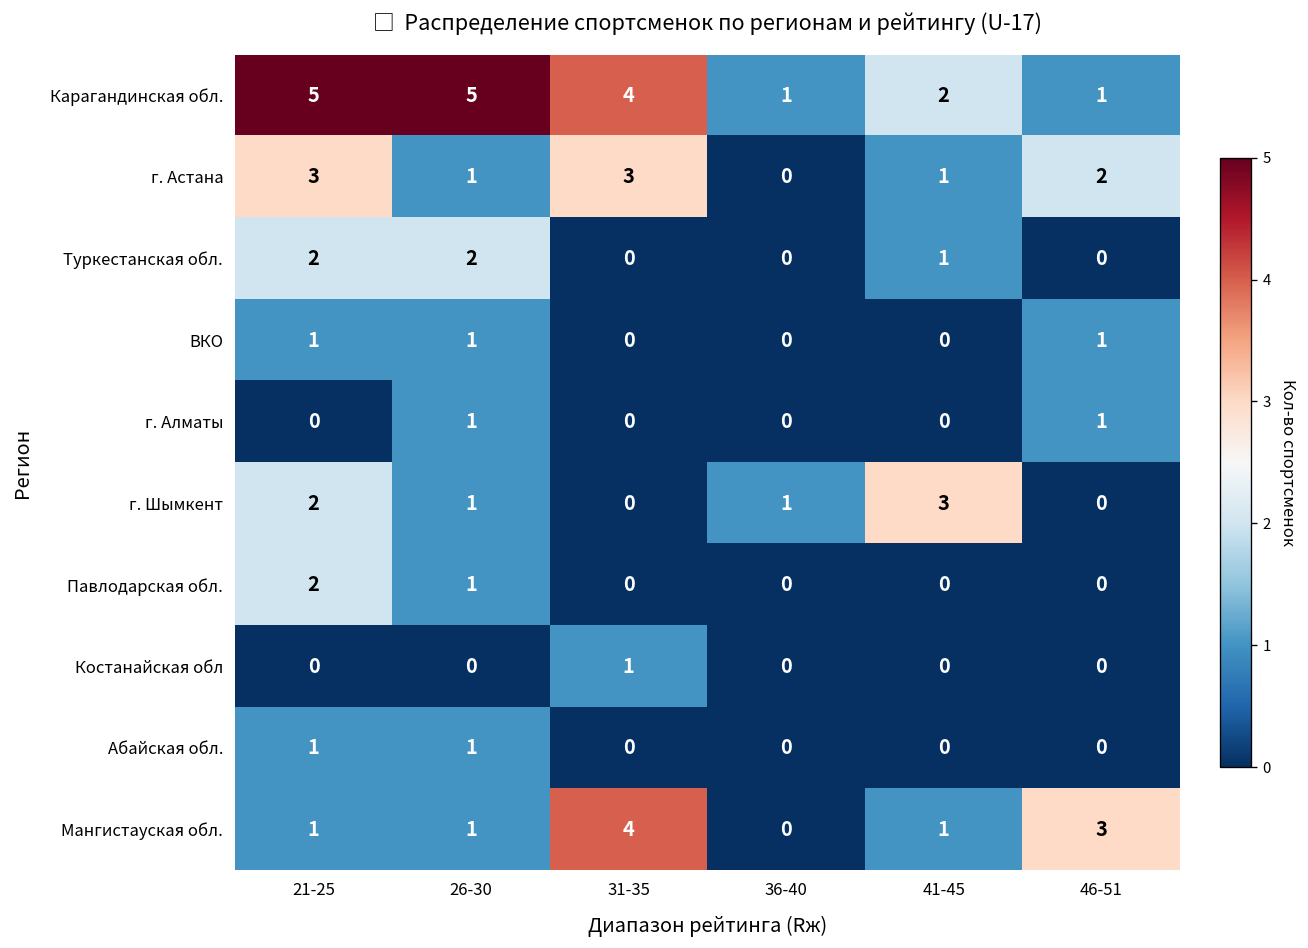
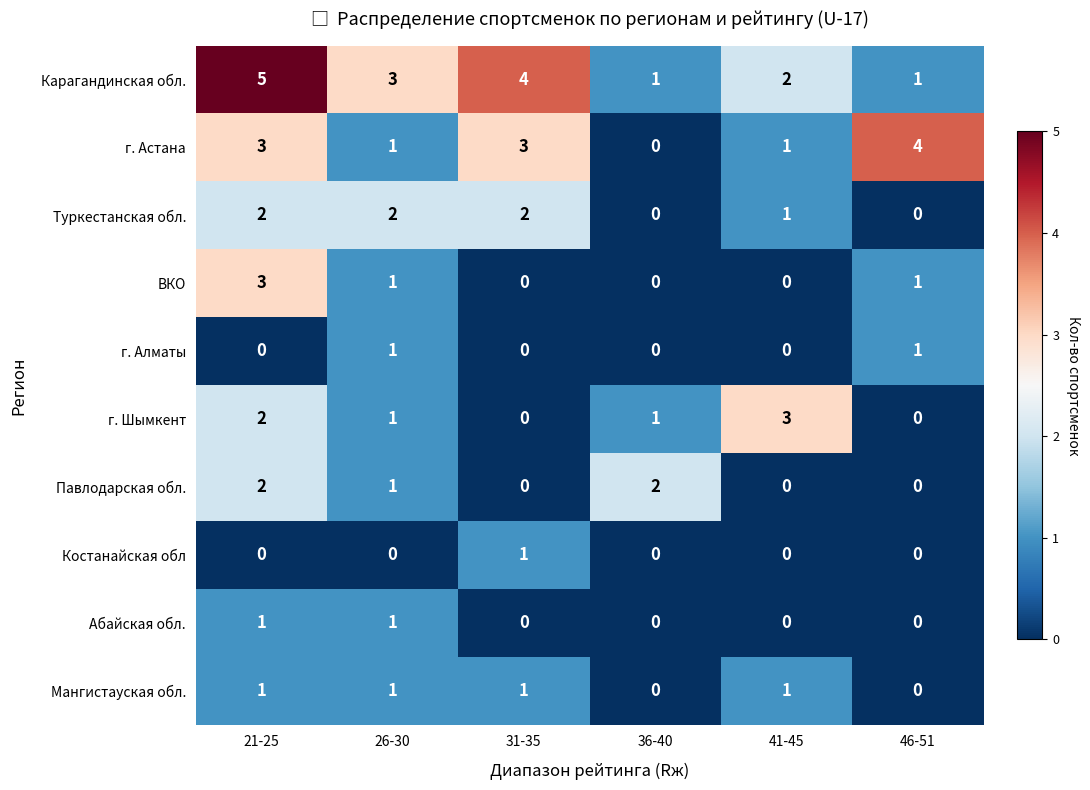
Карагандинская обл., 26-30: 5 -> 3
г. Астана, 46-51: 2 -> 4
Туркестанская обл., 31-35: 0 -> 2
ВКО, 21-25: 1 -> 3
Павлодарская обл., 36-40: 0 -> 2
Мангистауская обл., 31-35: 4 -> 1
Мангистауская обл., 46-51: 3 -> 0
